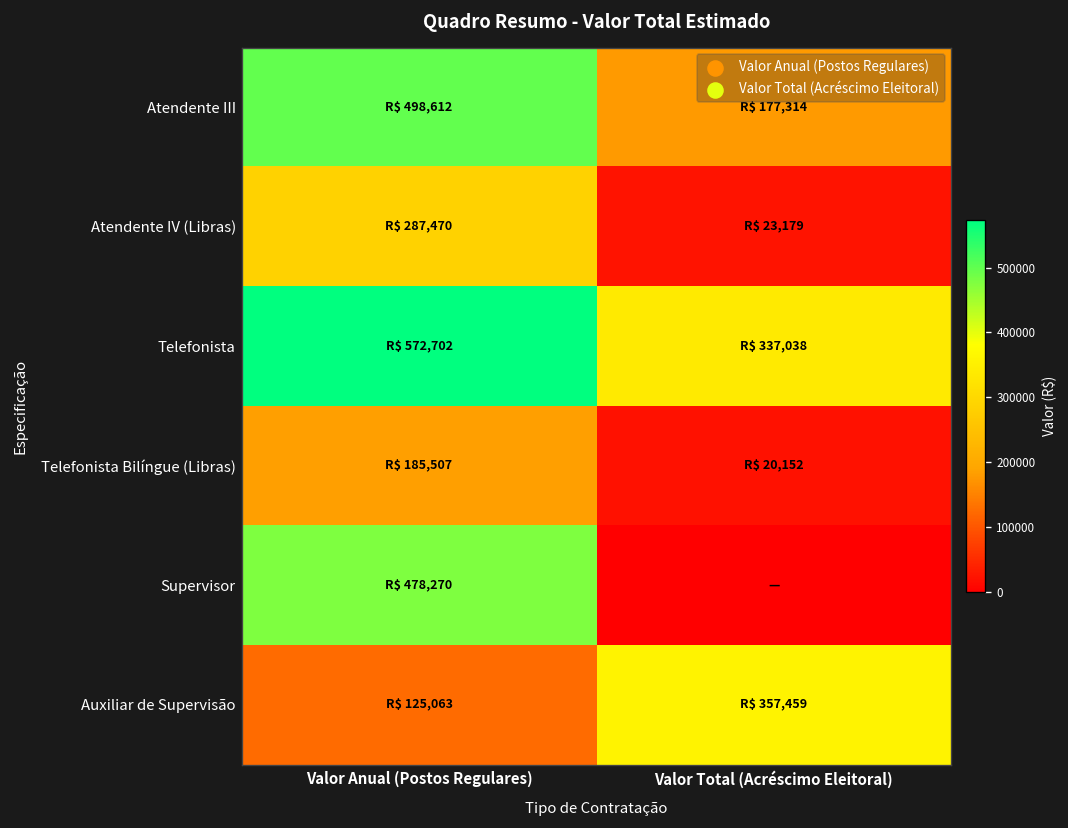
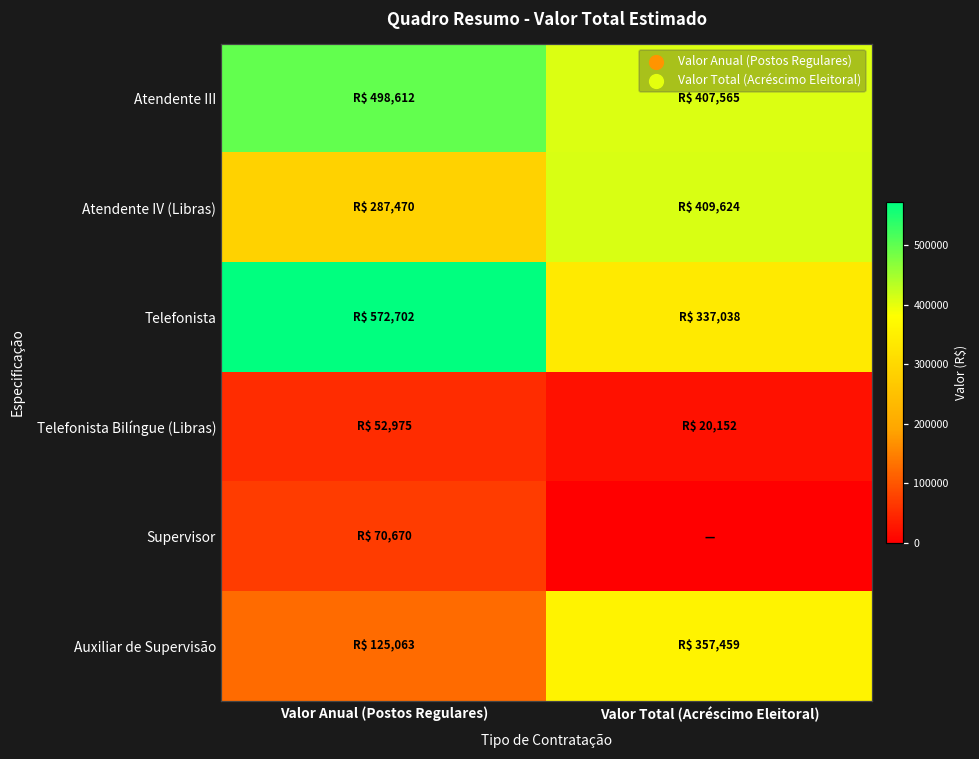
Atendente III, Valor Total (Acréscimo Eleitoral): 177,314 -> 407,565
Atendente IV (Libras), Valor Total (Acréscimo Eleitoral): 23,179 -> 409,624
Telefonista Bilíngue (Libras), Valor Anual (Postos Regulares): 185,507 -> 52,975
Supervisor, Valor Anual (Postos Regulares): 478,270 -> 70,670
